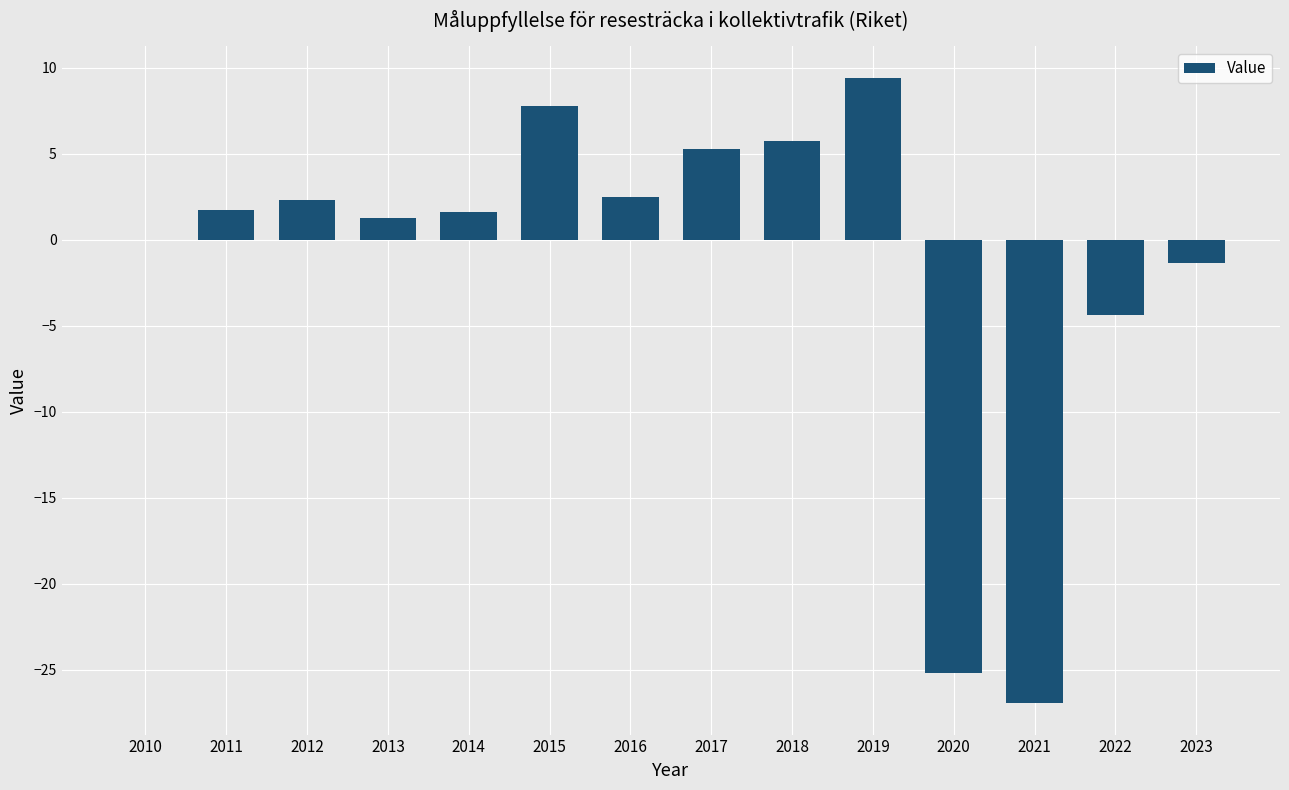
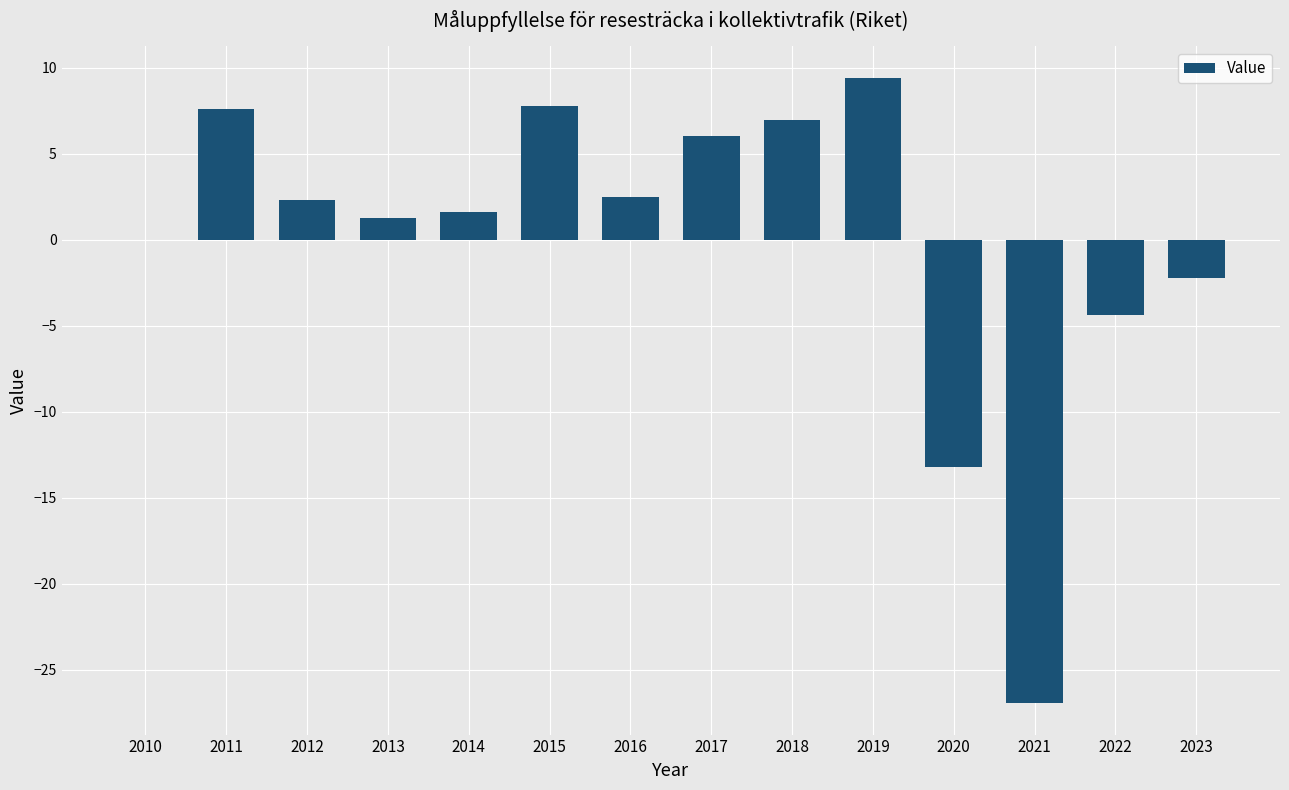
2011: 1.7 -> 7.6
2017: 5.3 -> 6.0
2018: 5.8 -> 7.0
2020: -25.2 -> -13.2
2023: -1.4 -> -2.2
